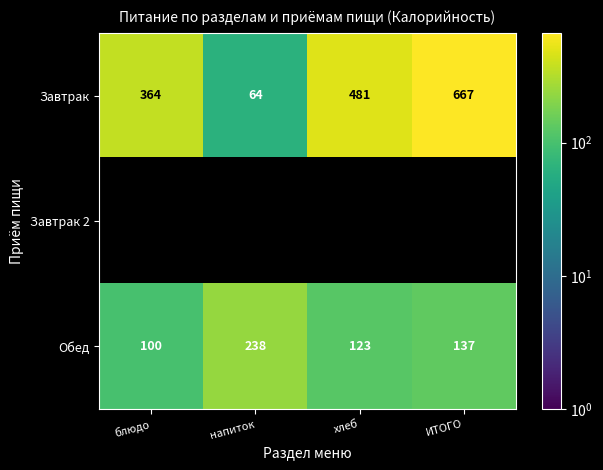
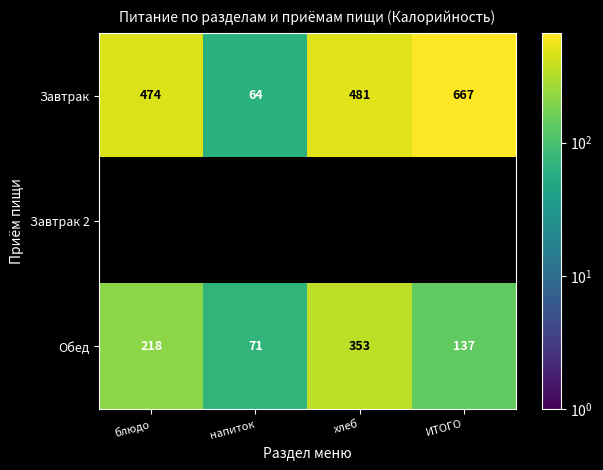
Завтрак, блюдо: 364 -> 474
Обед, блюдо: 100 -> 218
Обед, напиток: 238 -> 71
Обед, хлеб: 123 -> 353
